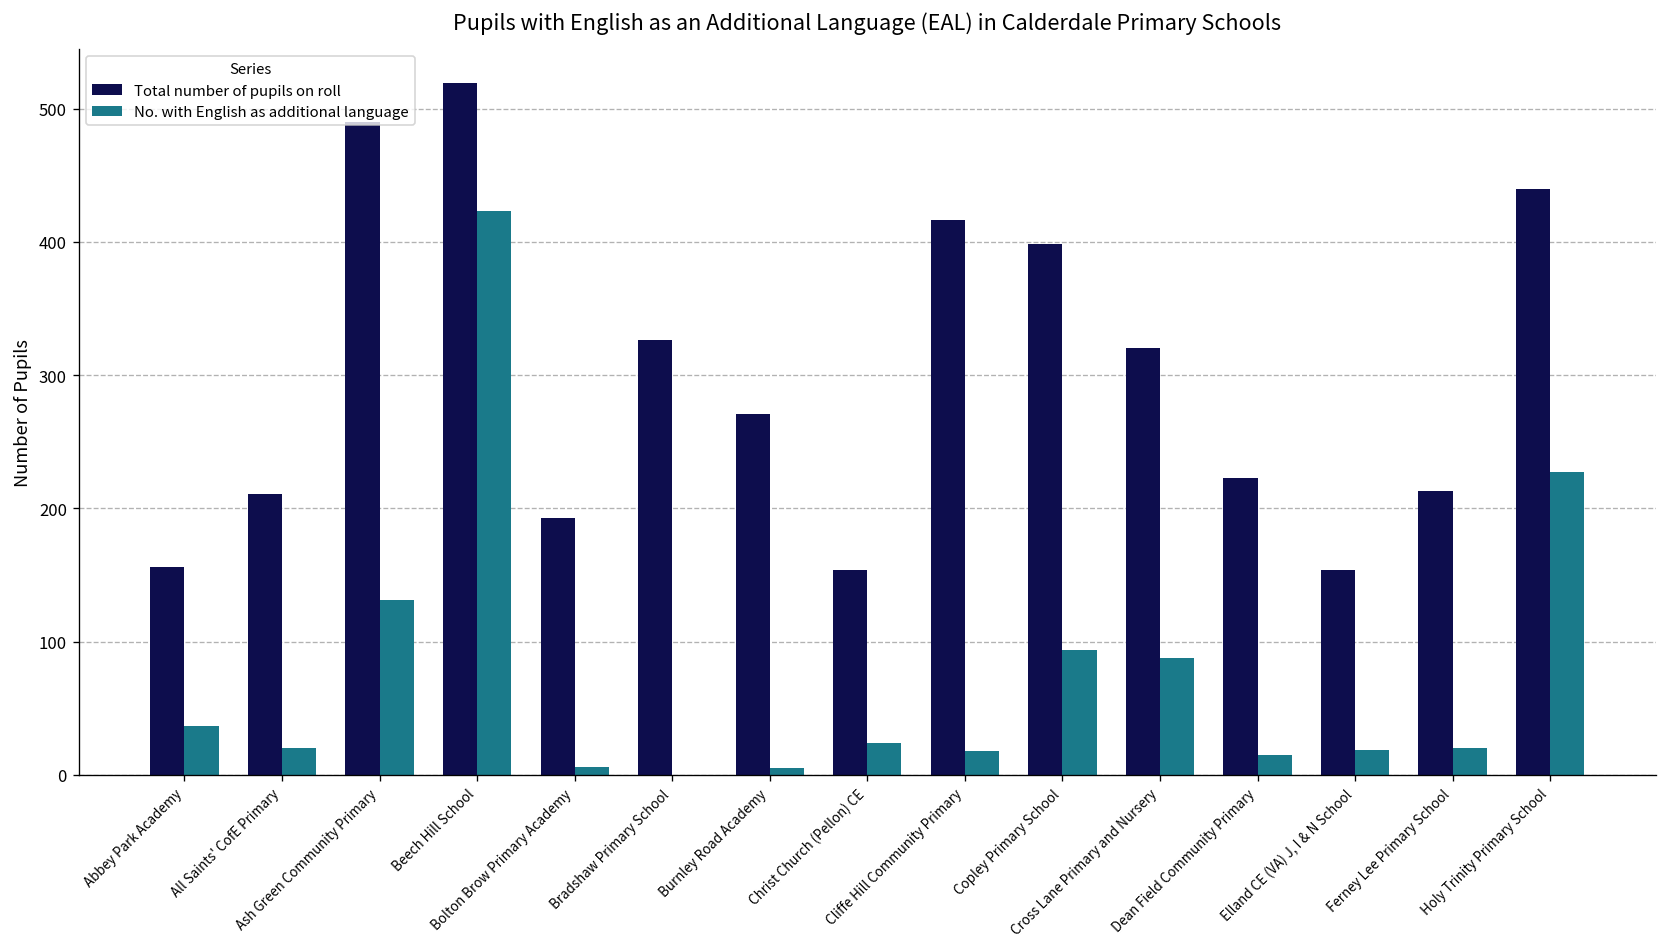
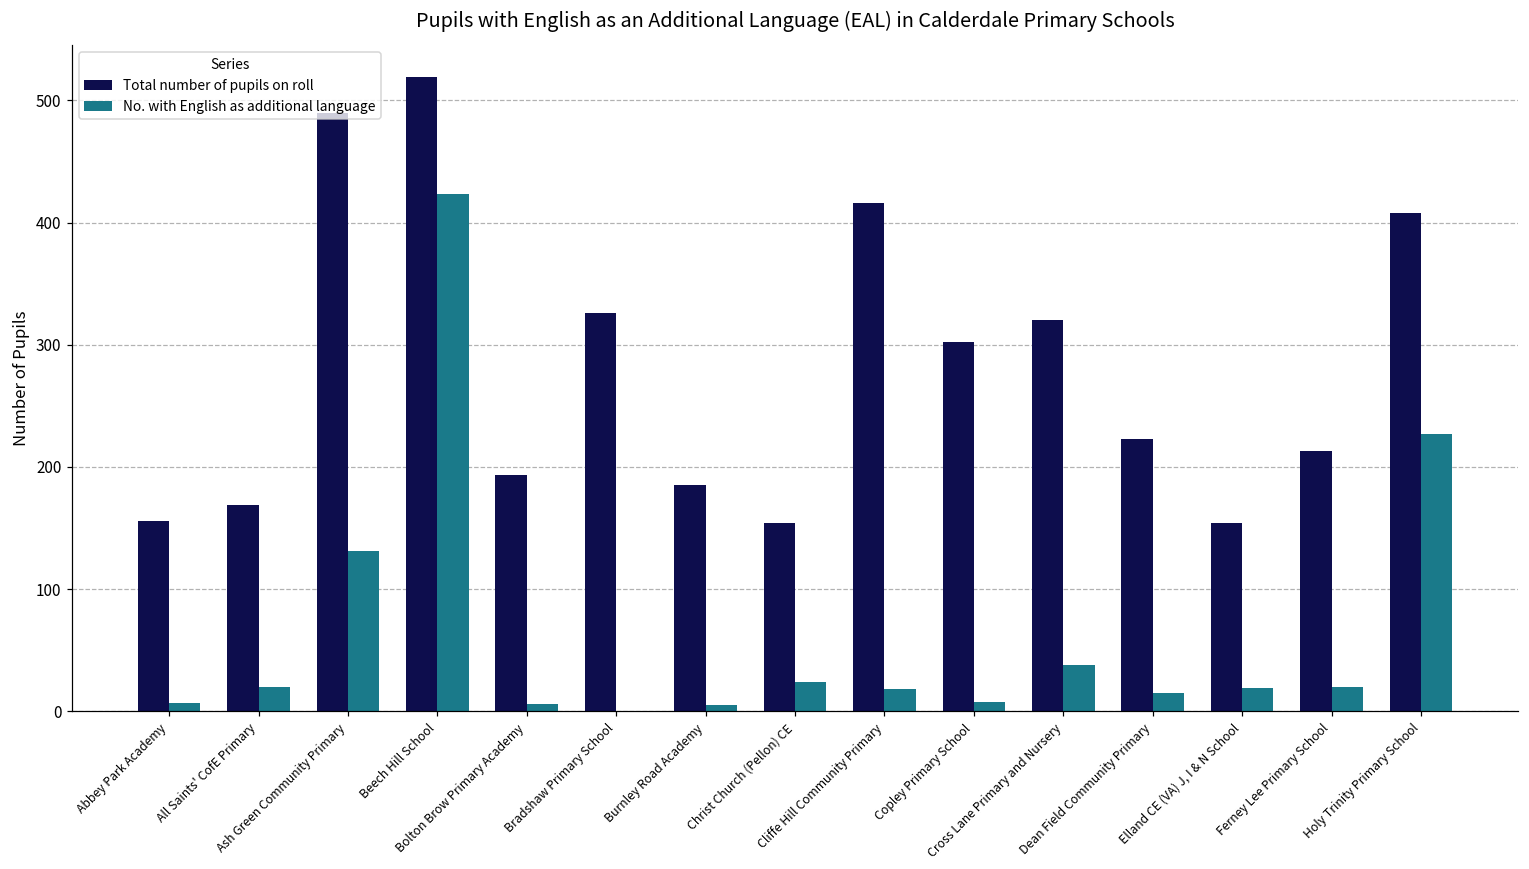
No. with English as additional language, Abbey Park Academy: 37 -> 7
Total number of pupils on roll, All Saints' CofE Primary: 211 -> 169
Total number of pupils on roll, Burnley Road Academy: 271 -> 185
Total number of pupils on roll, Copley Primary School: 398 -> 302
No. with English as additional language, Copley Primary School: 94 -> 8
No. with English as additional language, Cross Lane Primary and Nursery: 88 -> 38
Total number of pupils on roll, Holy Trinity Primary School: 440 -> 408
